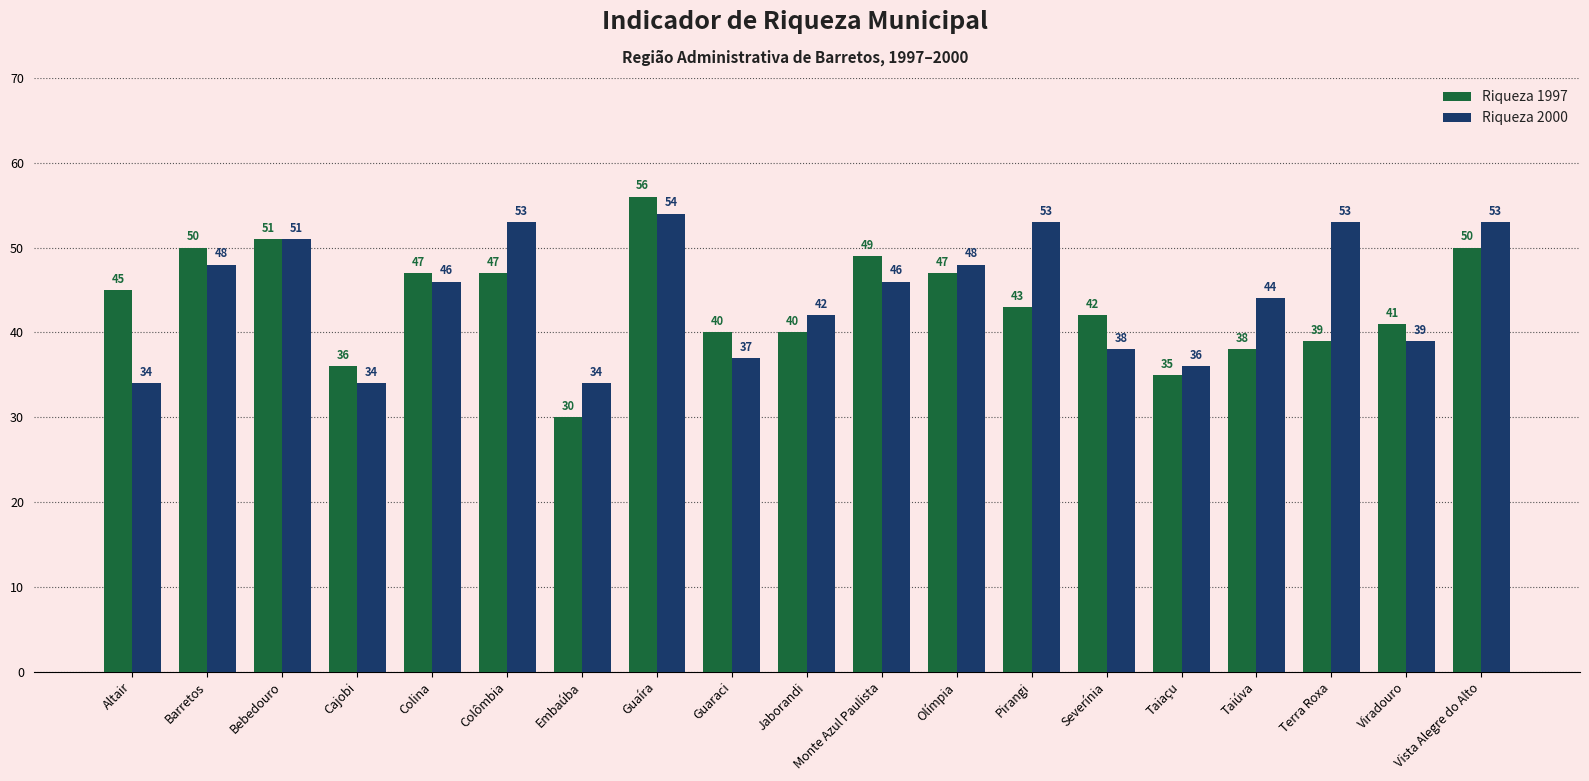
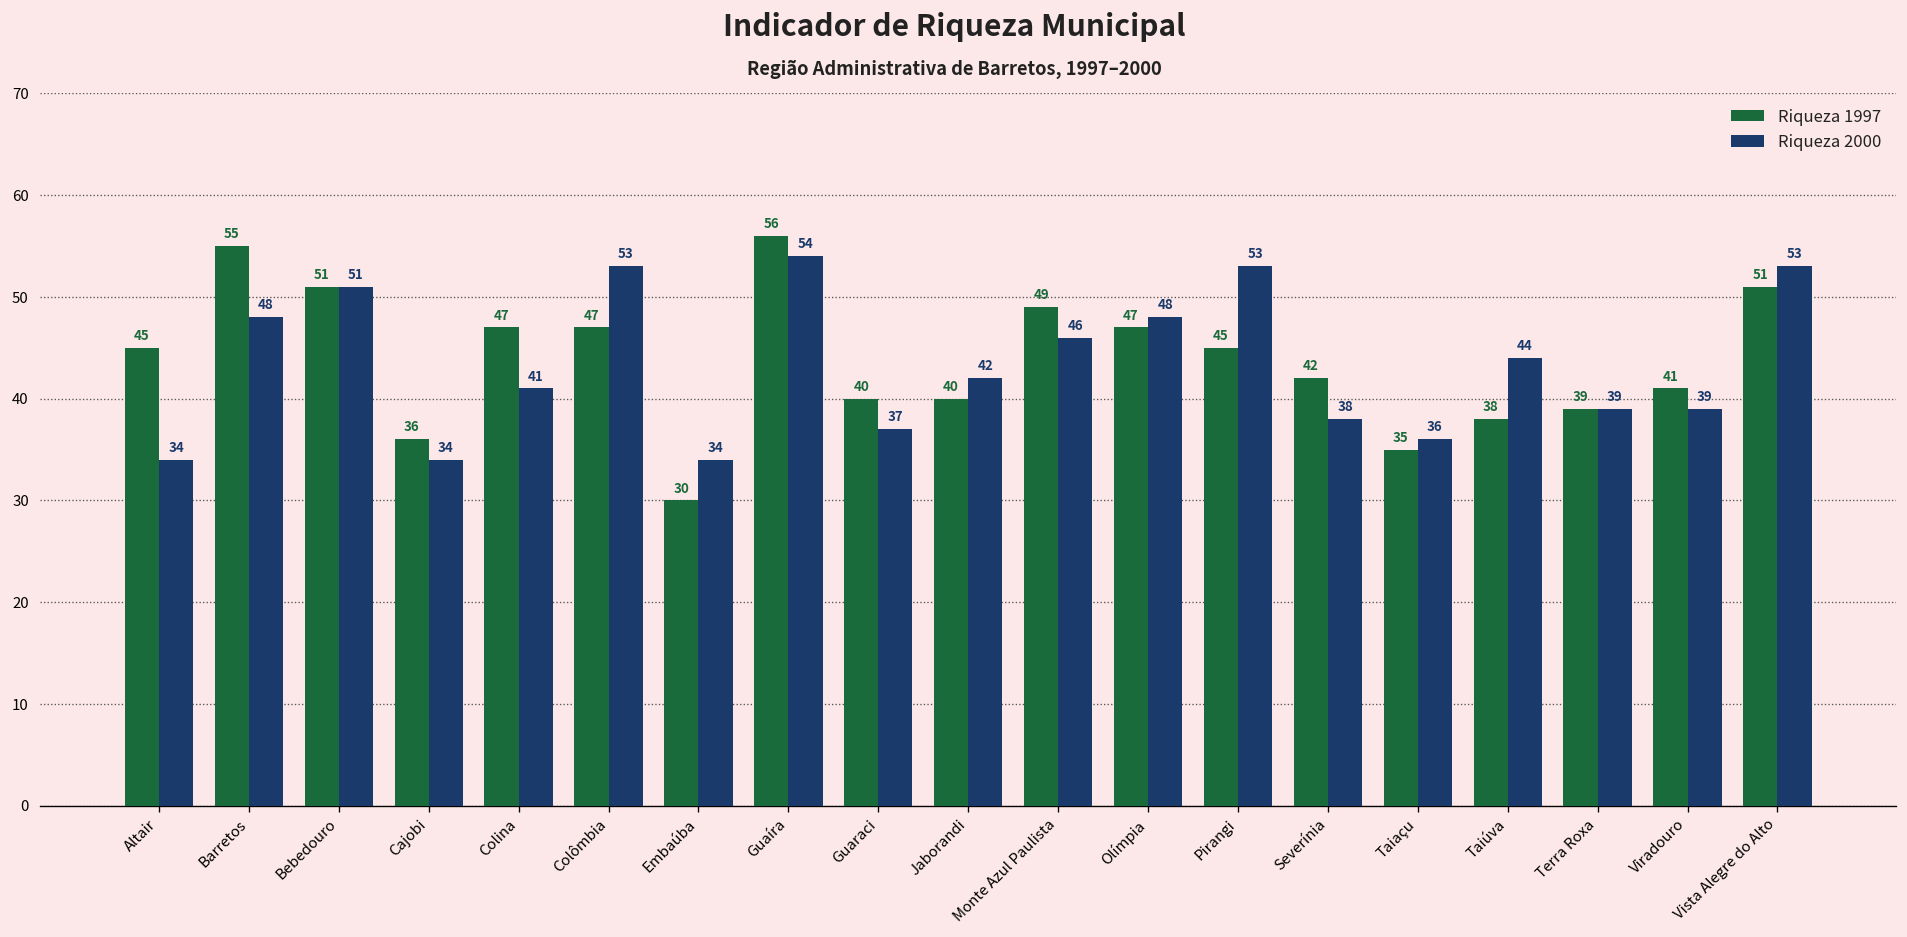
Riqueza 1997, Barretos: 50 -> 55
Riqueza 2000, Colina: 46 -> 41
Riqueza 1997, Pirangi: 43 -> 45
Riqueza 2000, Terra Roxa: 53 -> 39
Riqueza 1997, Vista Alegre do Alto: 50 -> 51
